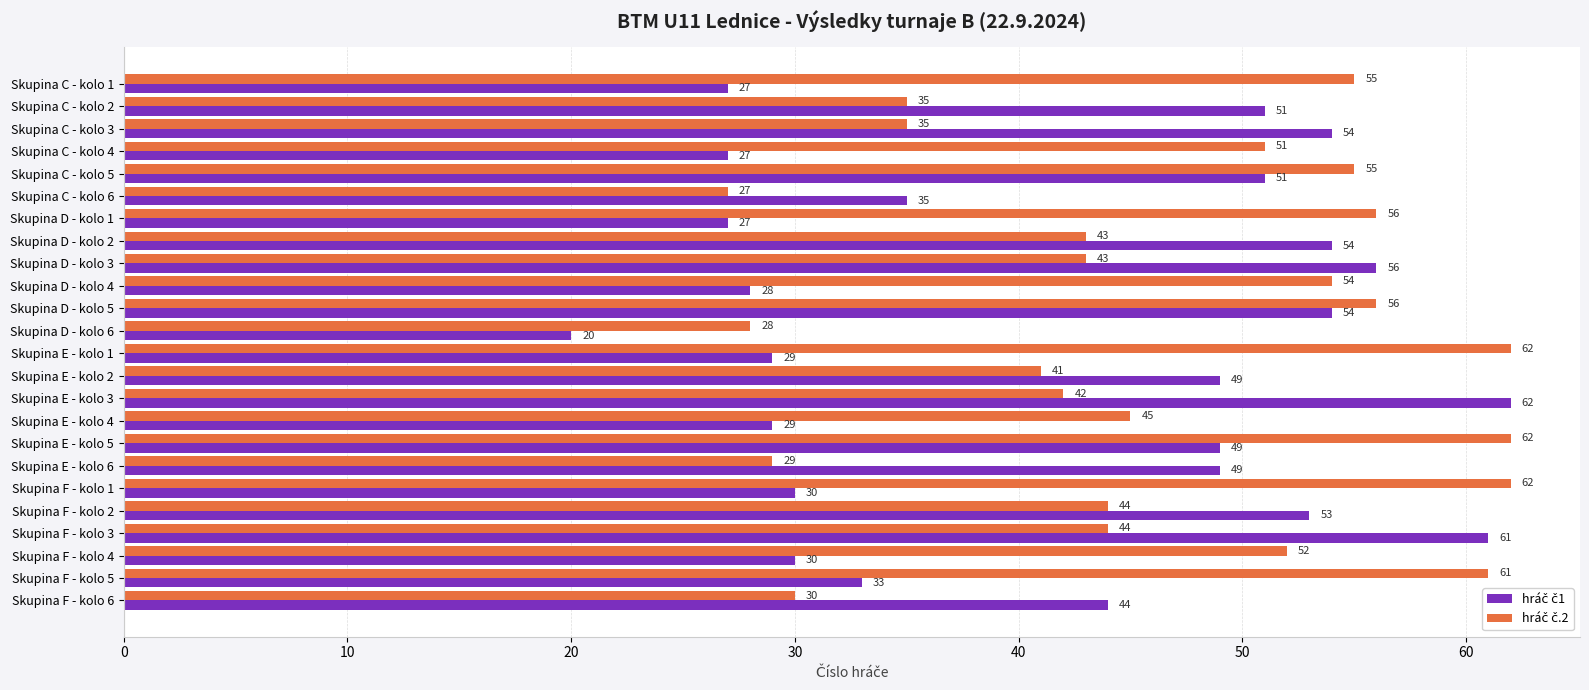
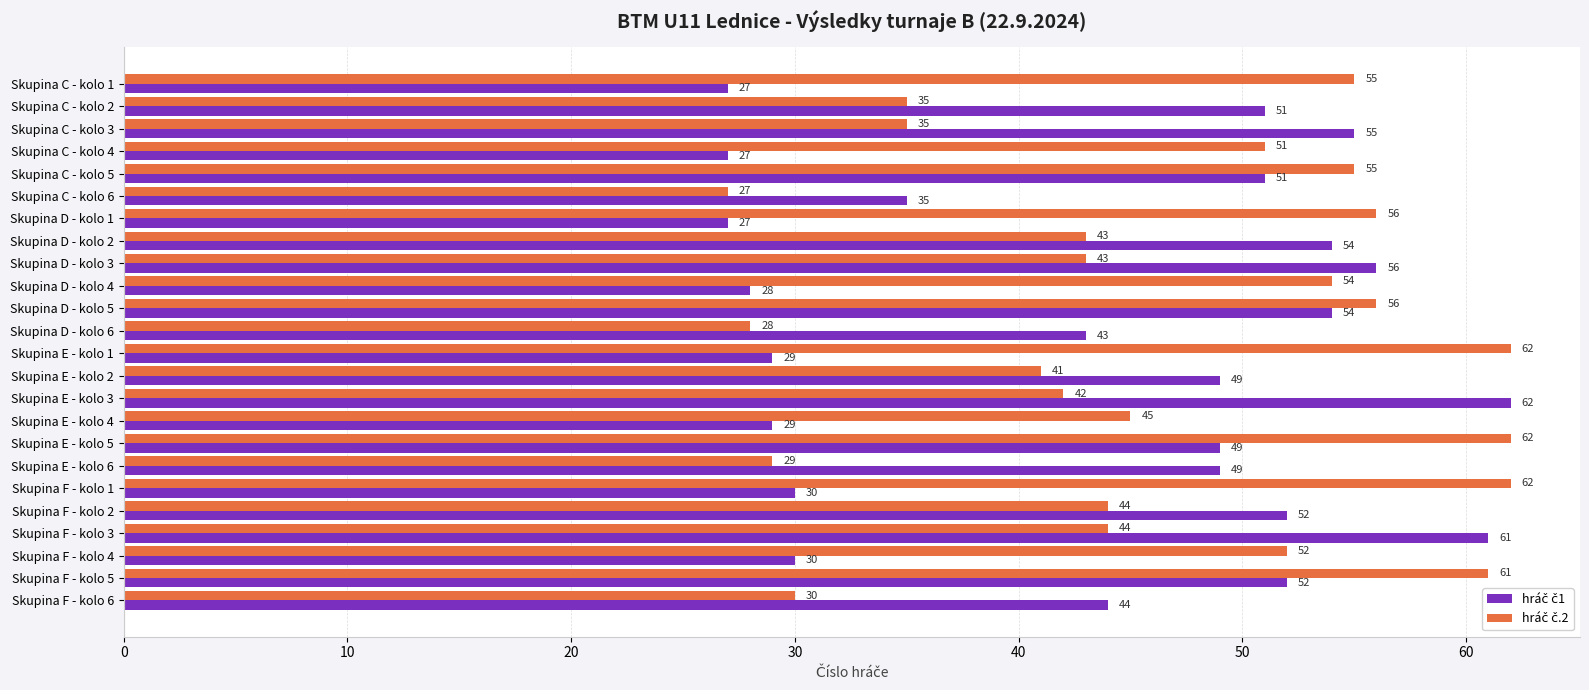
hráč č1, Skupina C - kolo 3: 54 -> 55
hráč č1, Skupina D - kolo 6: 20 -> 43
hráč č1, Skupina F - kolo 2: 53 -> 52
hráč č1, Skupina F - kolo 5: 33 -> 52
